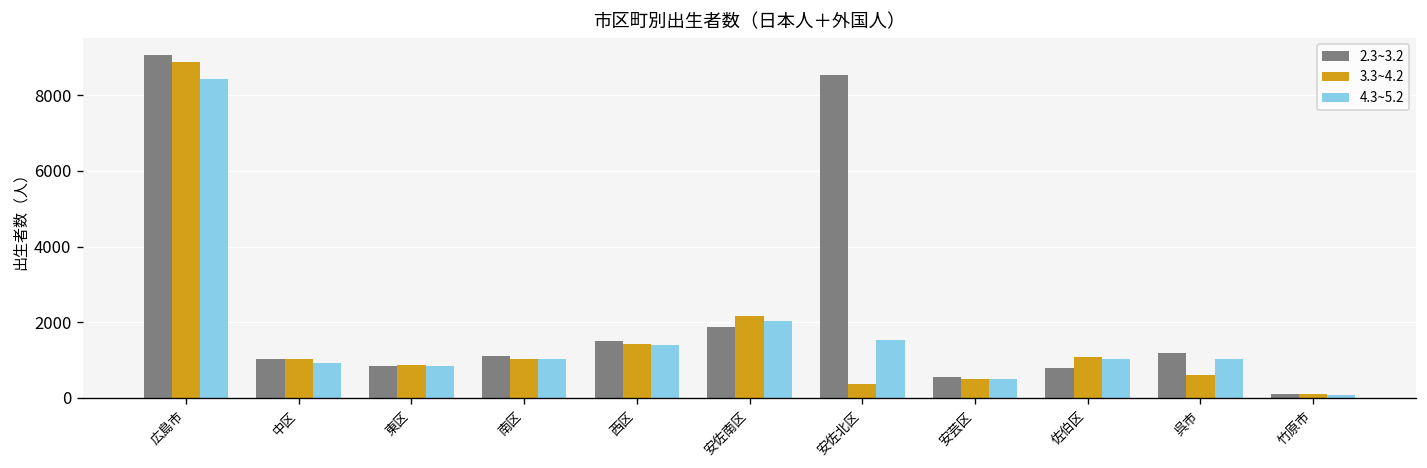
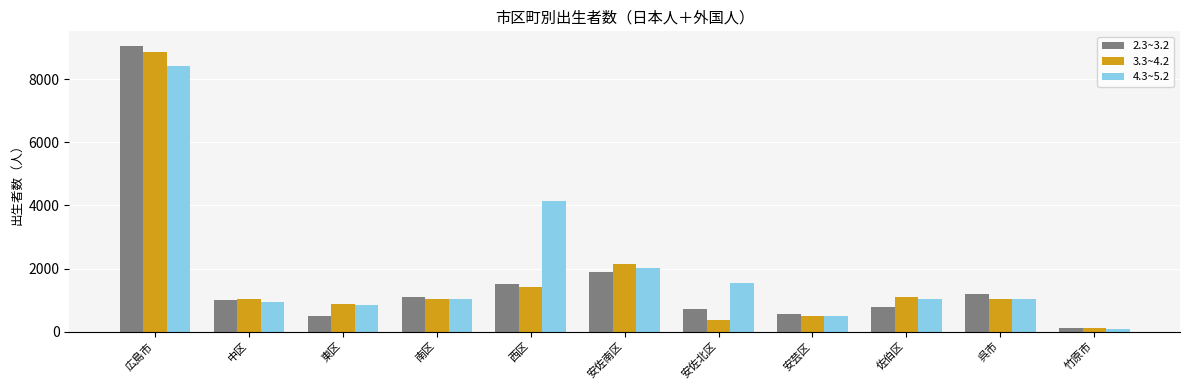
2.3~3.2, 東区: 900 -> 500
4.3~5.2, 西区: 1400 -> 4100
2.3~3.2, 安佐北区: 8500 -> 700
3.3~4.2, 呉市: 600 -> 1000
